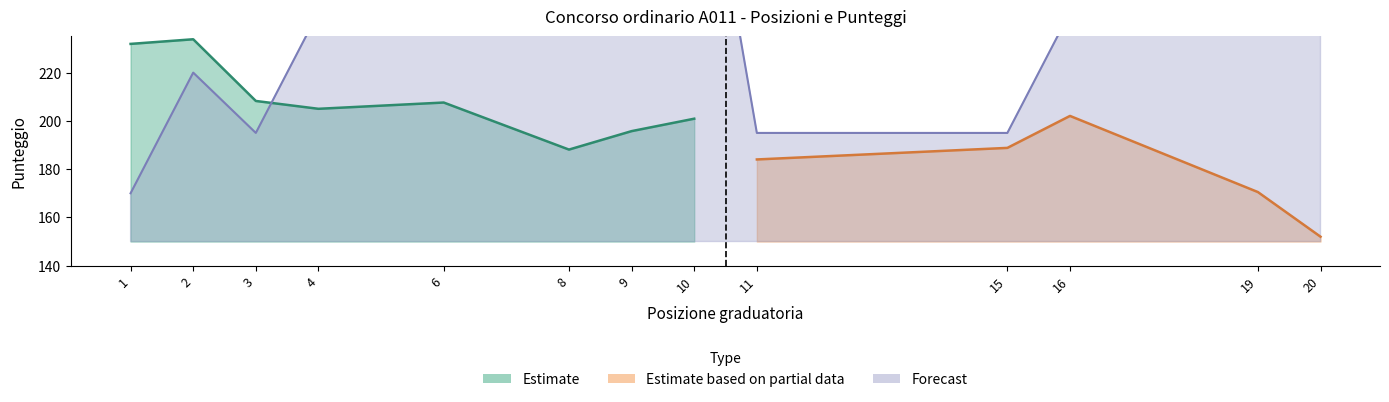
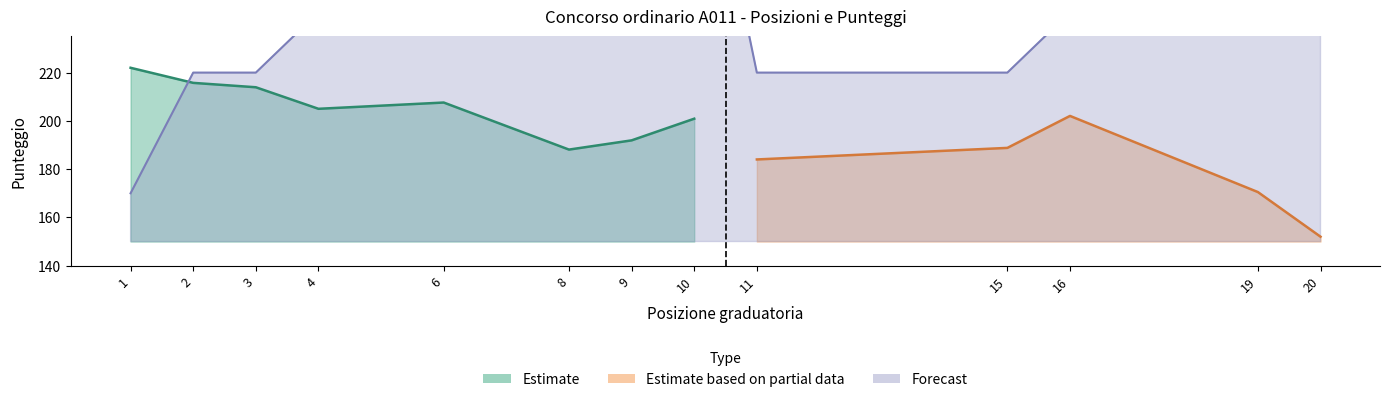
Estimate, 1: 232 -> 222
Estimate, 2: 234 -> 216
Estimate, 3: 208 -> 214
Forecast, 3: 195 -> 220
Estimate, 9: 196 -> 192
Forecast, 11: 195 -> 220
Forecast, 15: 195 -> 220
